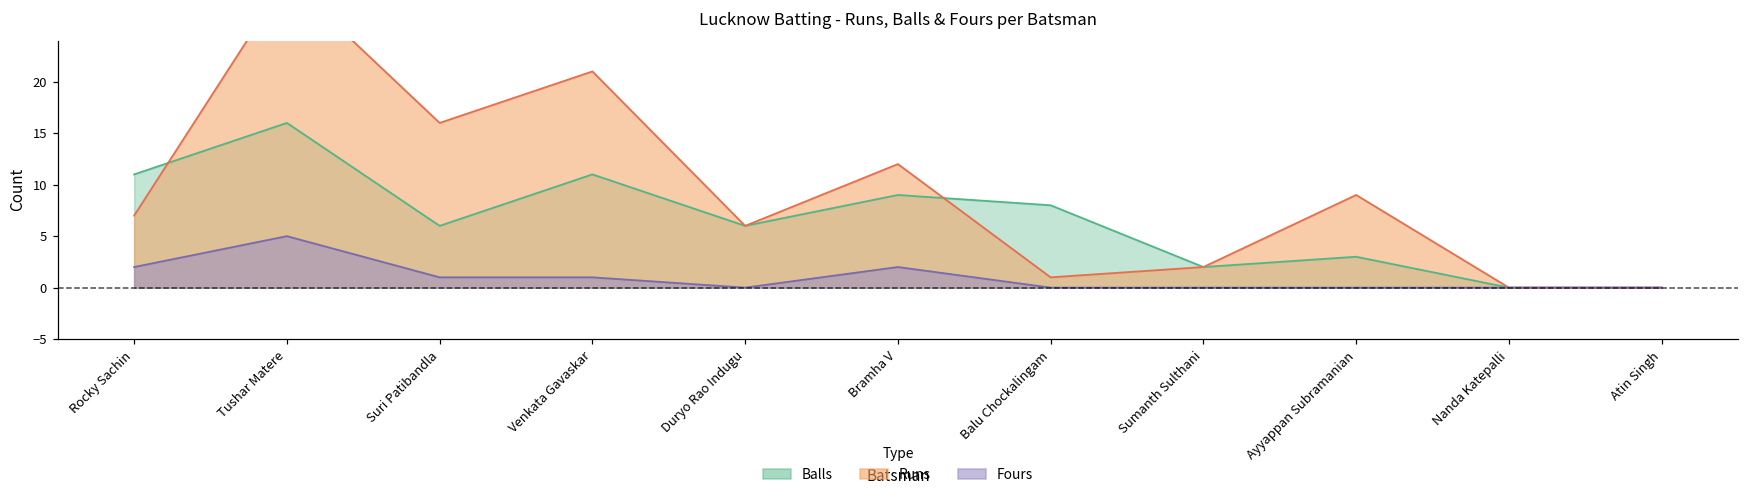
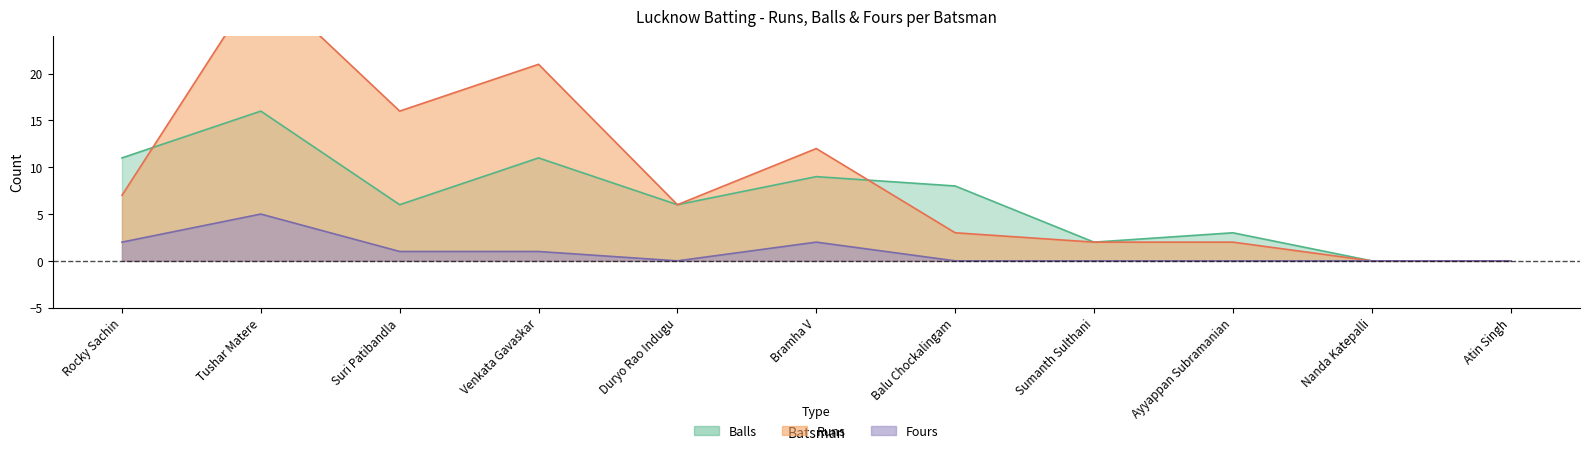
Runs, Balu Chockalingam: 1 -> 3
Runs, Ayyappan Subramanian: 9 -> 2
